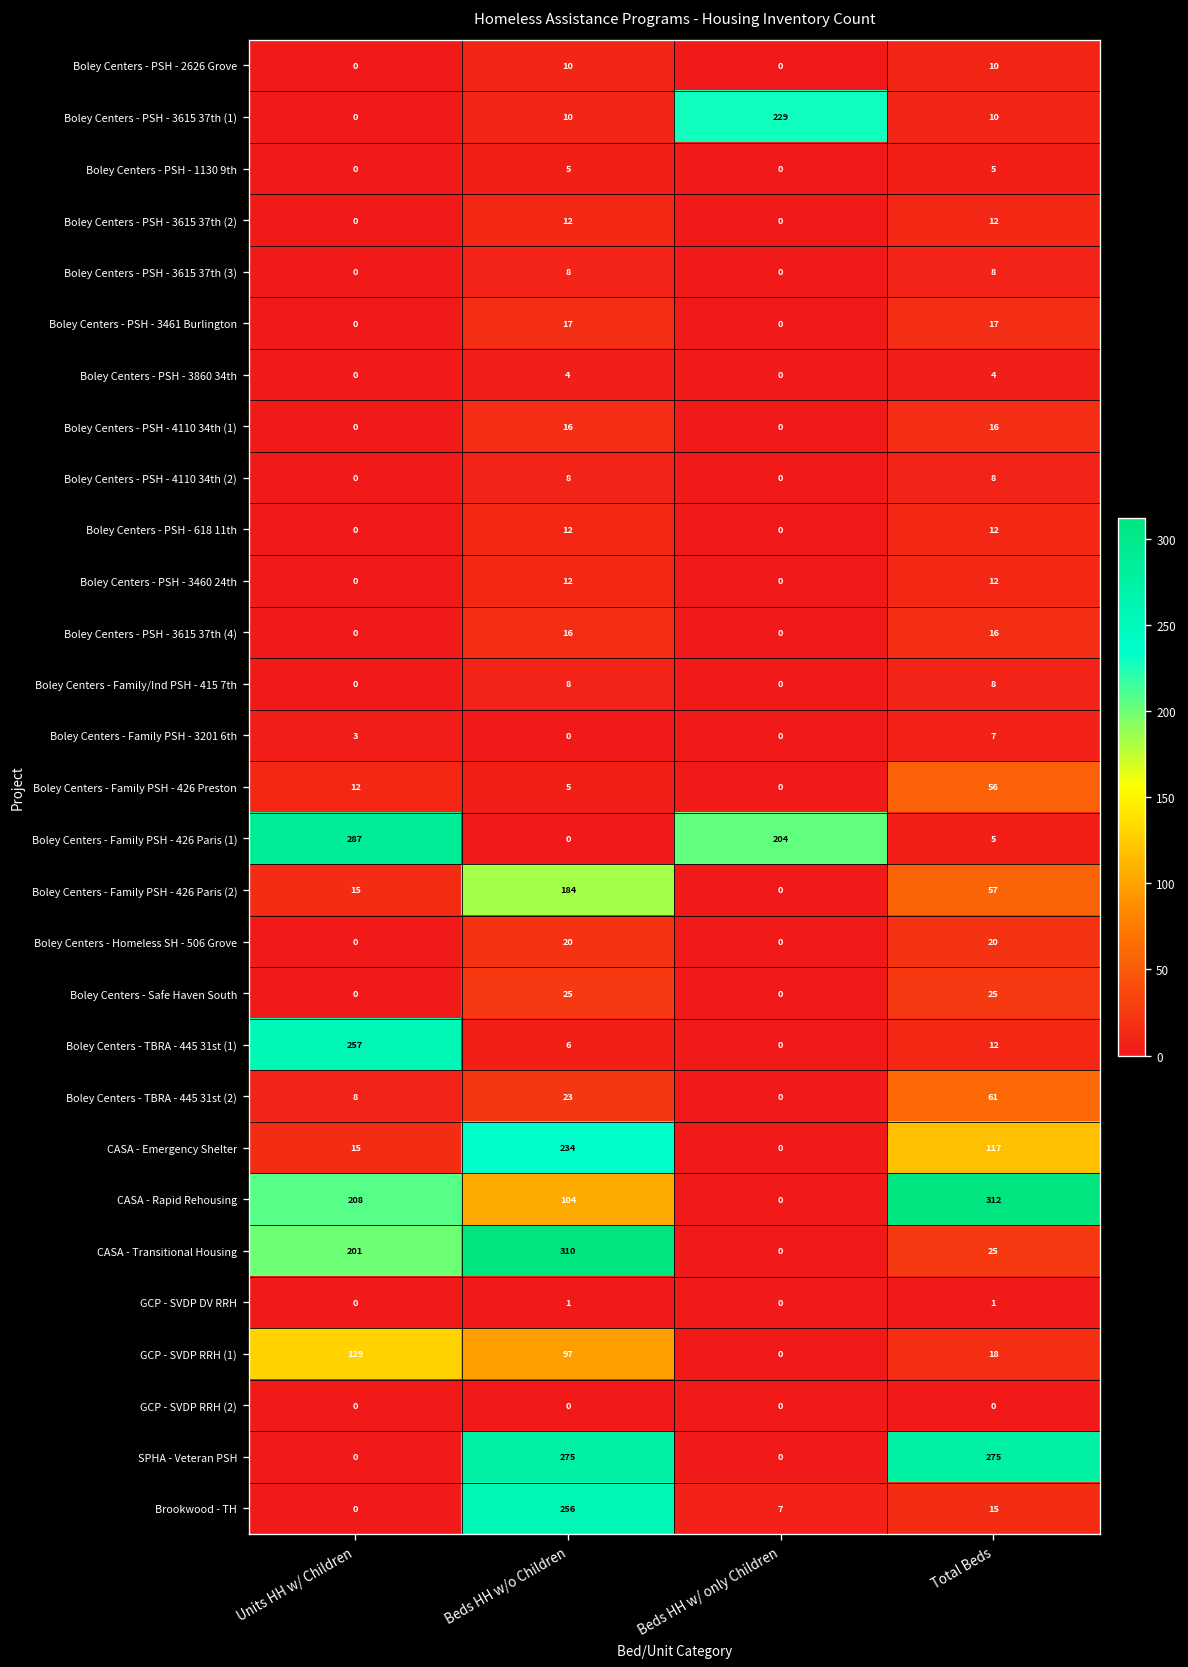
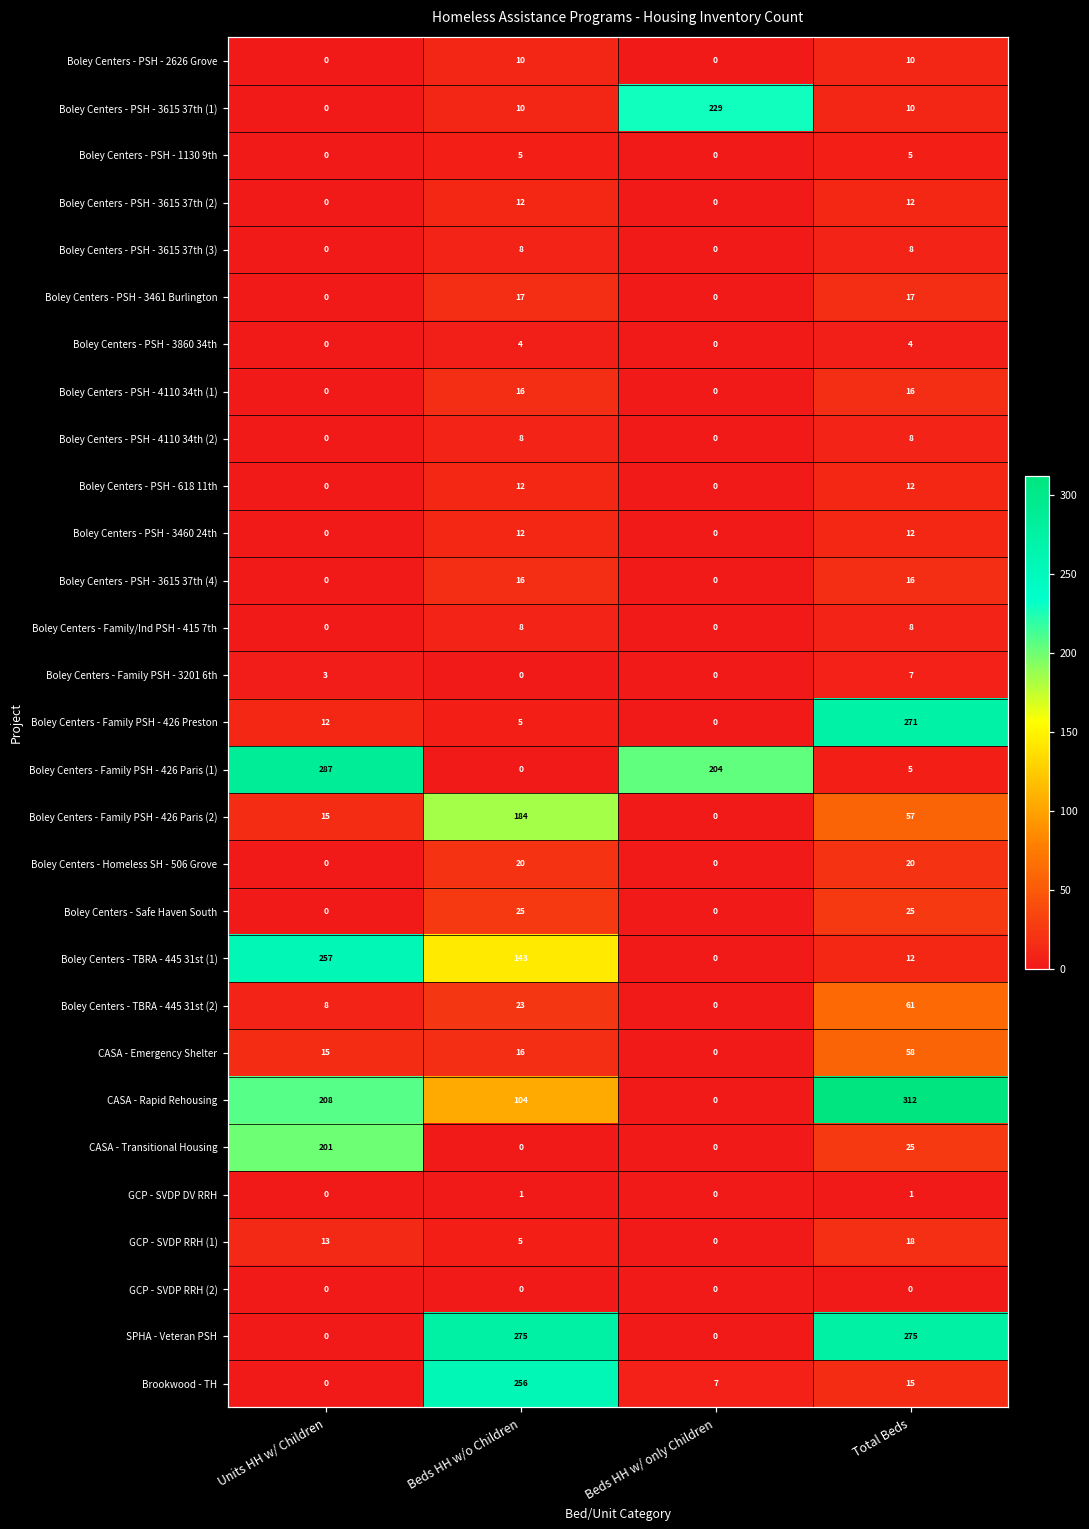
Boley Centers - Family PSH - 426 Preston, Total Beds: 56 -> 271
Boley Centers - TBRA - 445 31st (1), Beds HH w/o Children: 6 -> 143
CASA - Emergency Shelter, Beds HH w/o Children: 234 -> 16
CASA - Emergency Shelter, Total Beds: 117 -> 58
CASA - Transitional Housing, Beds HH w/o Children: 310 -> 0
GCP - SVDP RRH (1), Units HH w/ Children: 129 -> 13
GCP - SVDP RRH (1), Beds HH w/o Children: 97 -> 5
